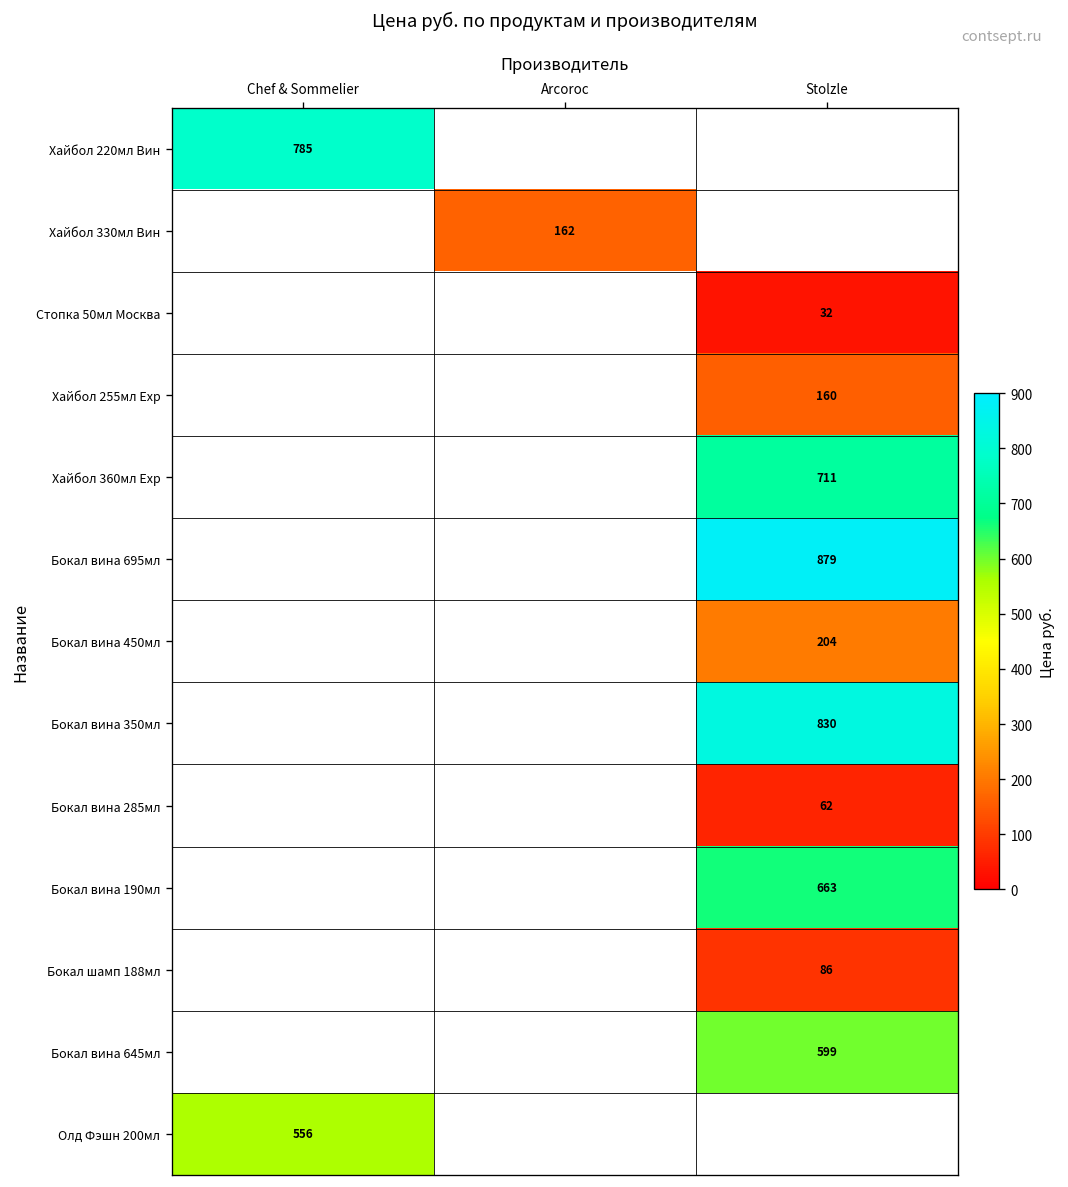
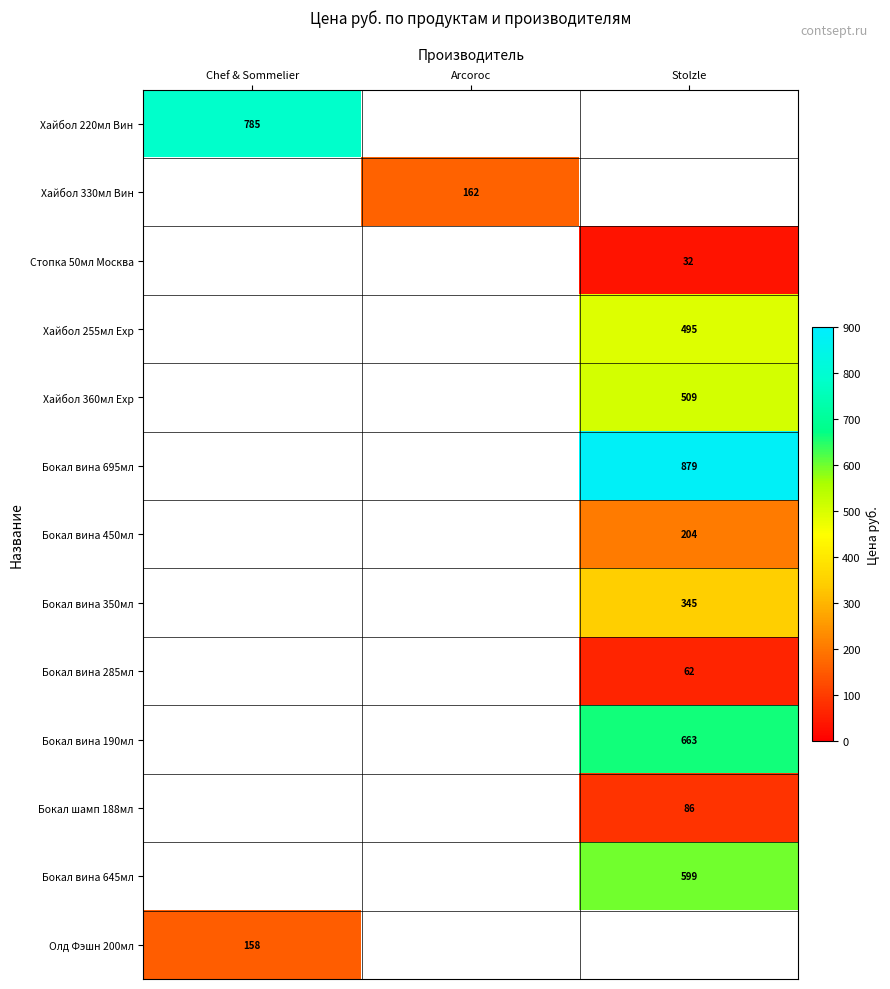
Хайбол 255мл Exp, Stolzle: 160 -> 495
Хайбол 360мл Exp, Stolzle: 711 -> 509
Бокал вина 350мл, Stolzle: 830 -> 345
Олд Фэшн 200мл, Chef & Sommelier: 556 -> 158
